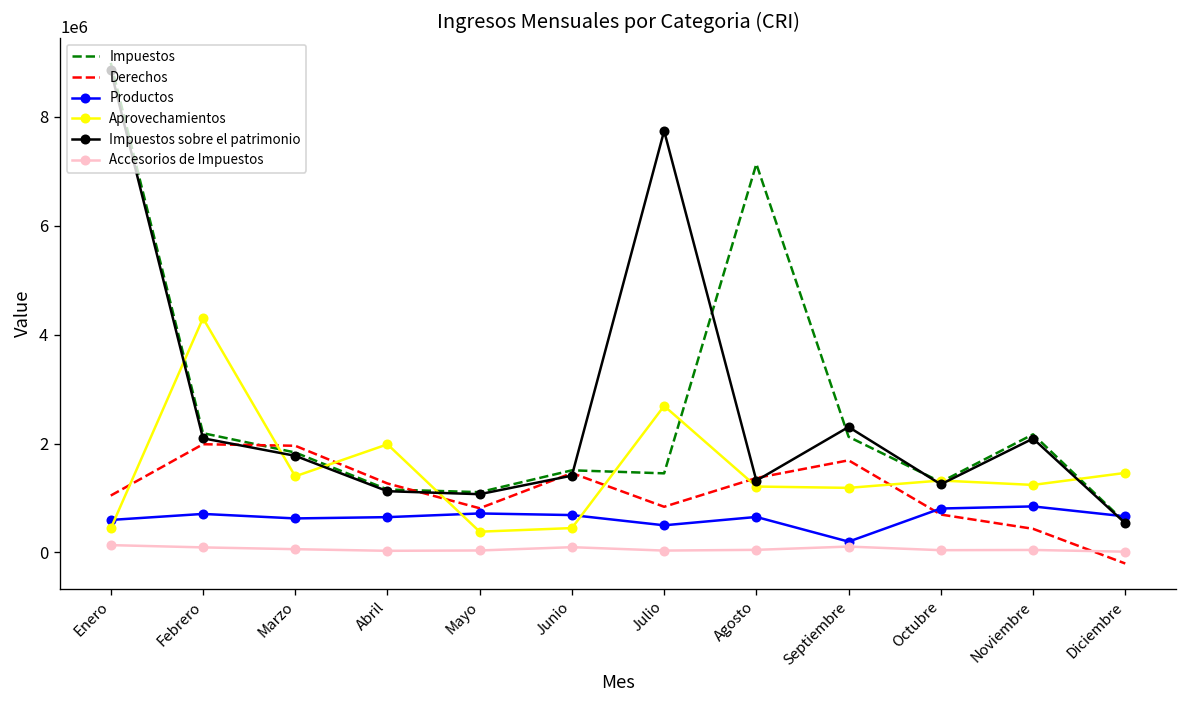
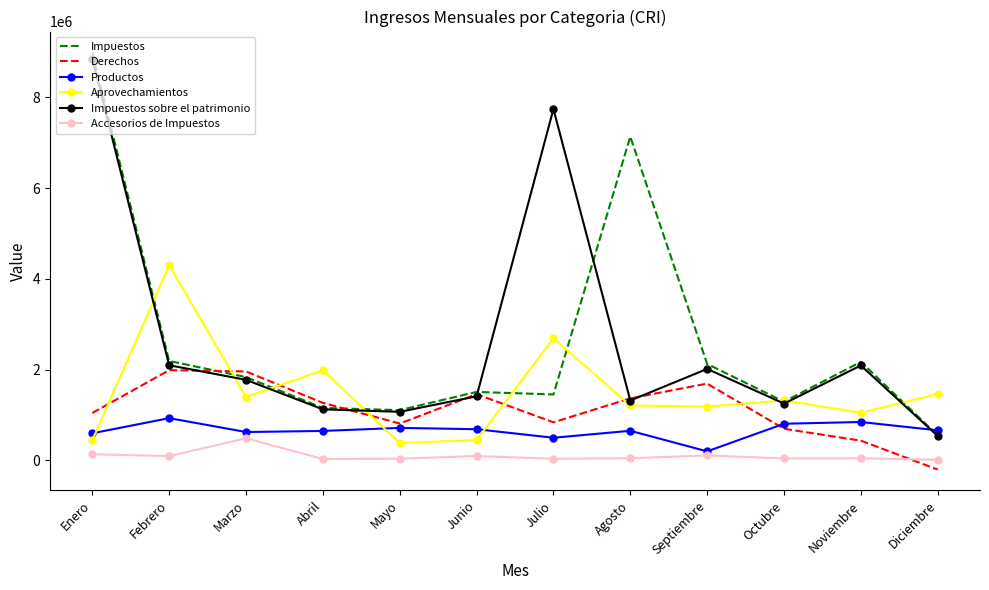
Productos, Febrero: 700000 -> 900000
Accesorios de Impuestos, Marzo: 100000 -> 500000
Impuestos sobre el patrimonio, Septiembre: 2300000 -> 2000000
Aprovechamientos, Noviembre: 1200000 -> 1100000
